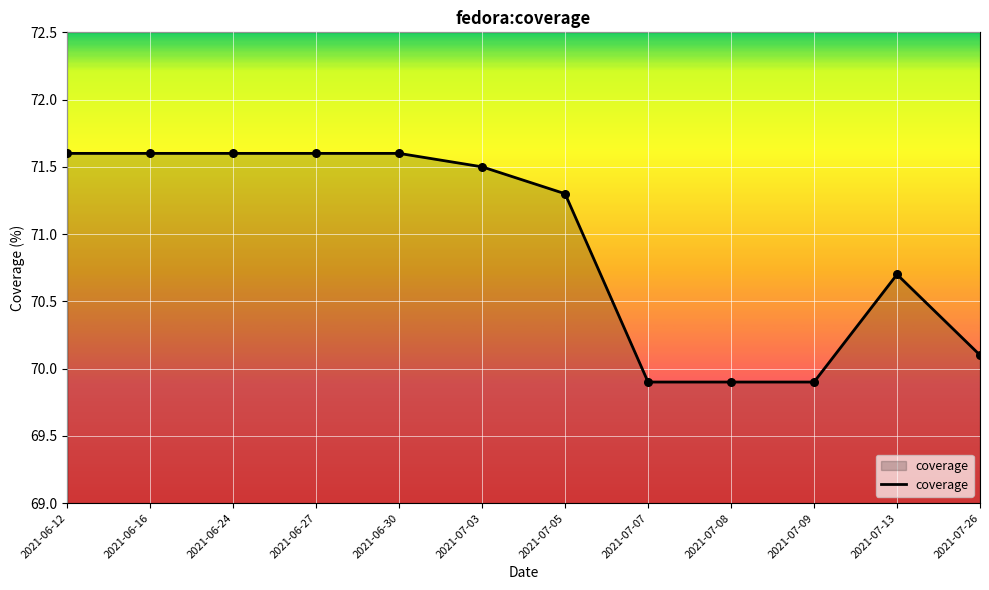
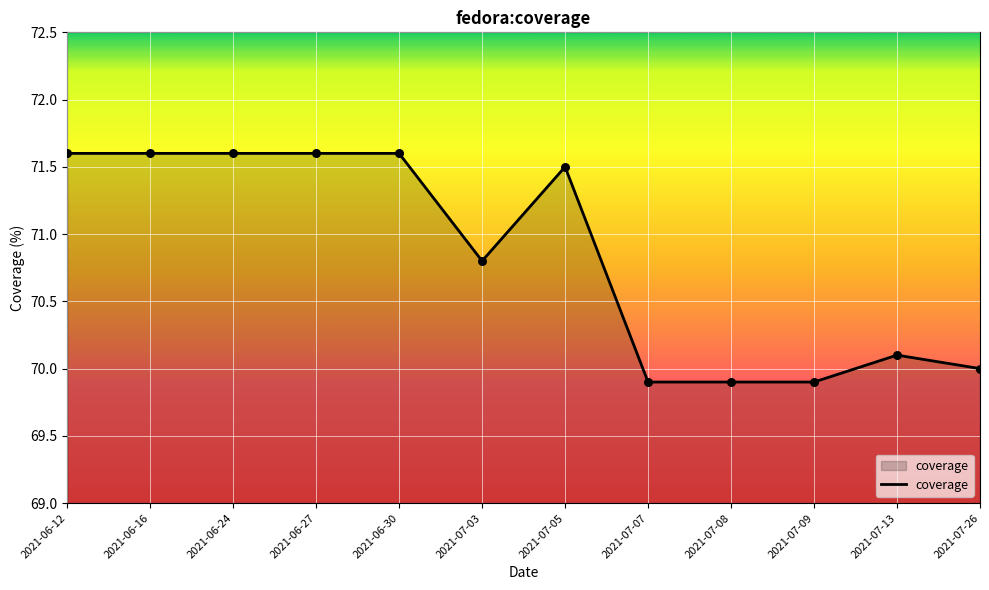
2021-07-03: 71.5 -> 70.8
2021-07-05: 71.3 -> 71.5
2021-07-13: 70.7 -> 70.1
2021-07-26: 70.1 -> 70.0
